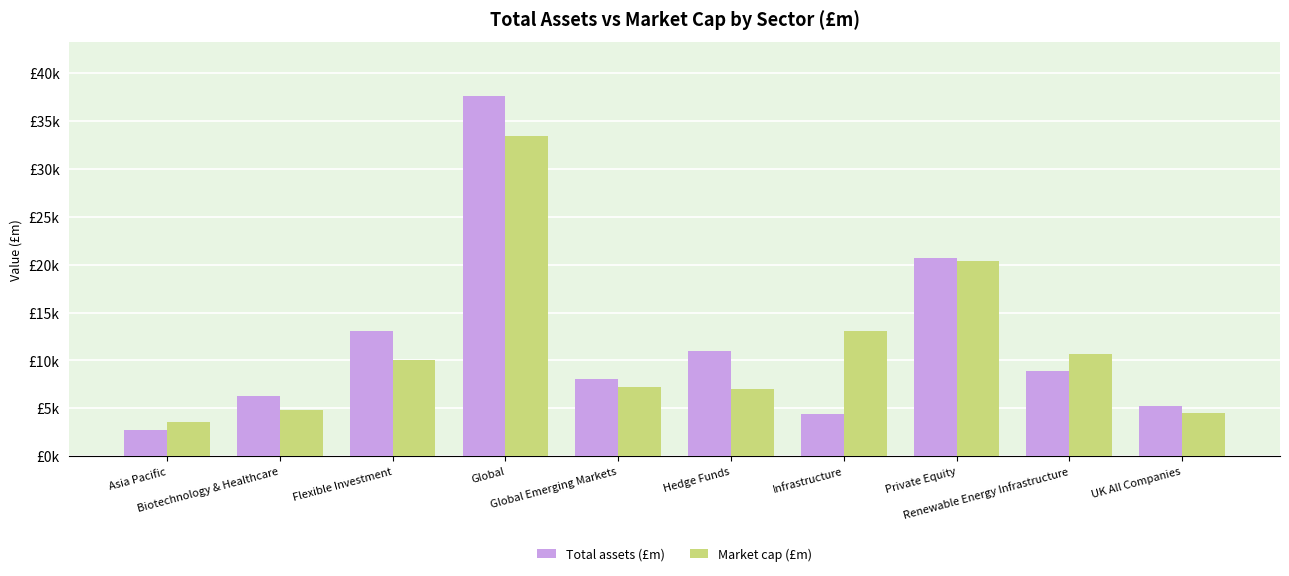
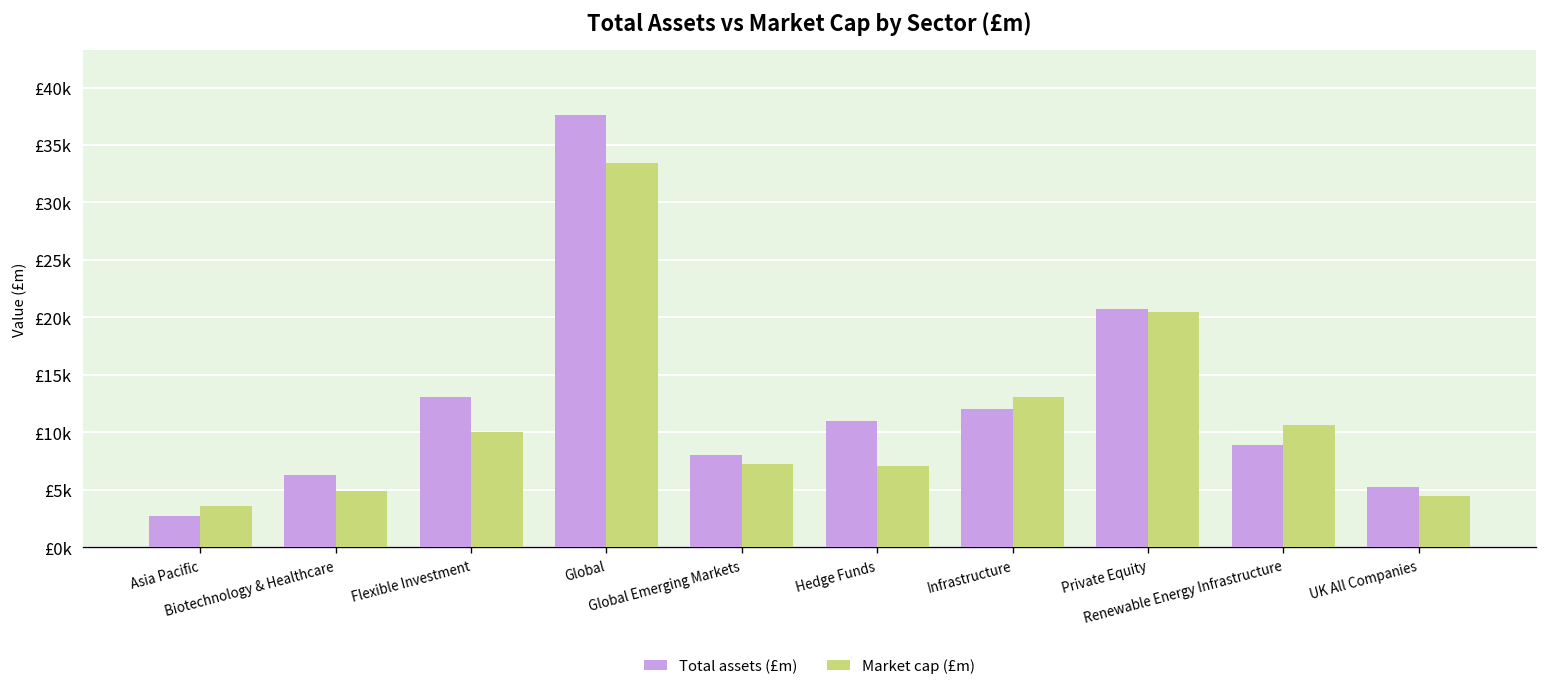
Total assets (£m), Infrastructure: £4000 -> £12000
